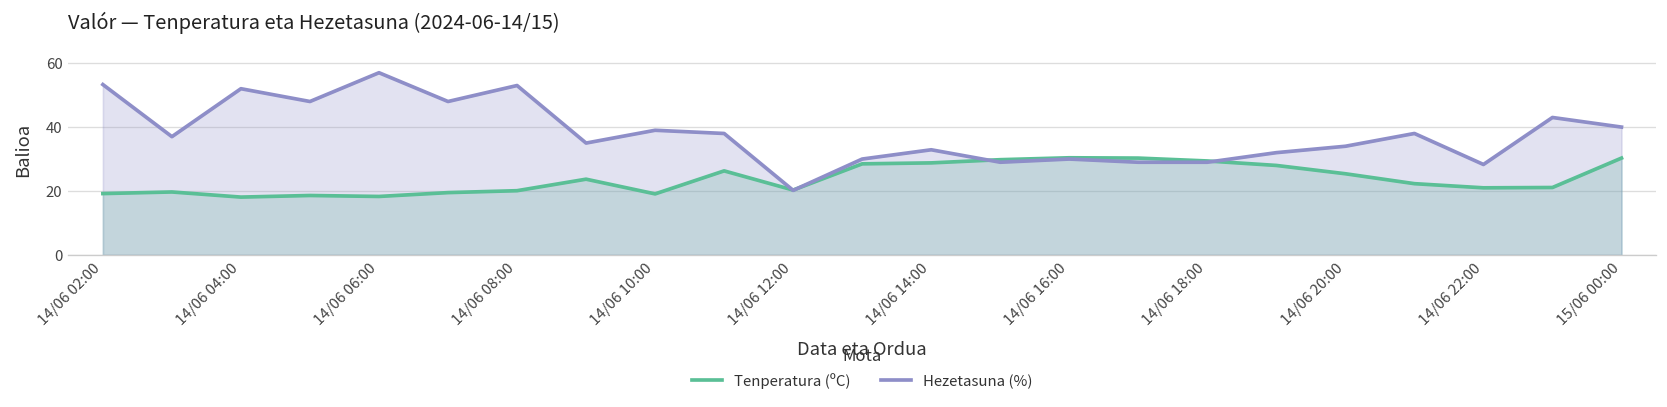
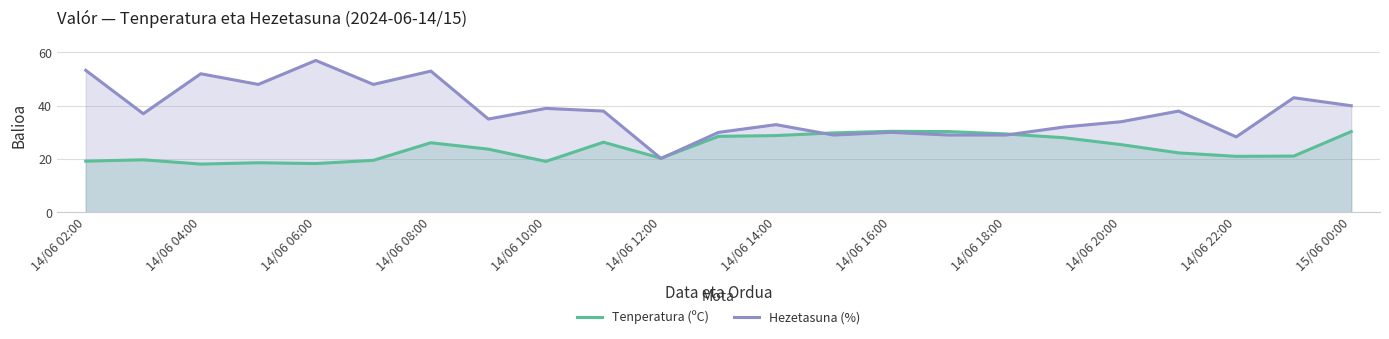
Tenperatura (ºC), 14/06 08:00: 20 -> 26
